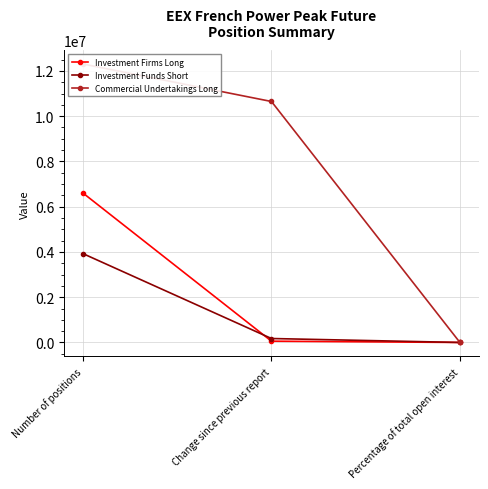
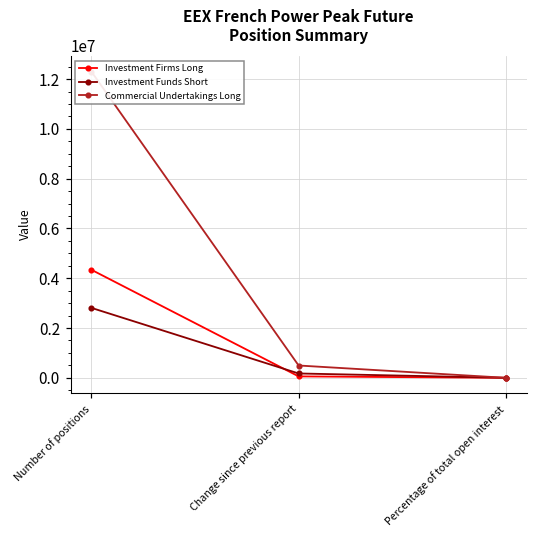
Investment Firms Long, Number of positions: 6600000 -> 4300000
Investment Funds Short, Number of positions: 3900000 -> 2800000
Commercial Undertakings Long, Change since previous report: 10600000 -> 500000
